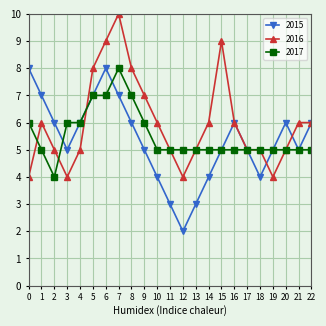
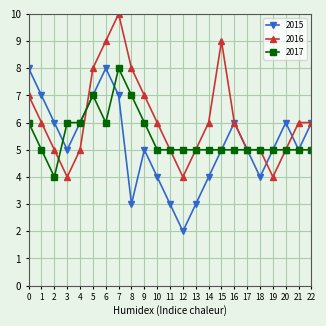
2016, 0: 4 -> 7
2017, 6: 7 -> 6
2015, 8: 6 -> 3
